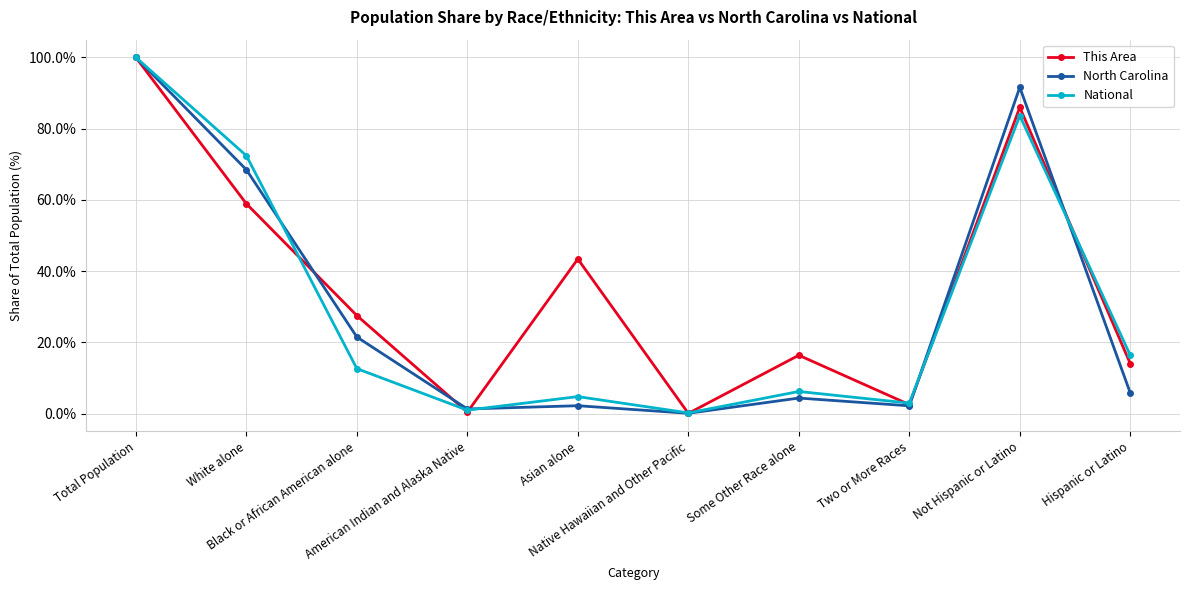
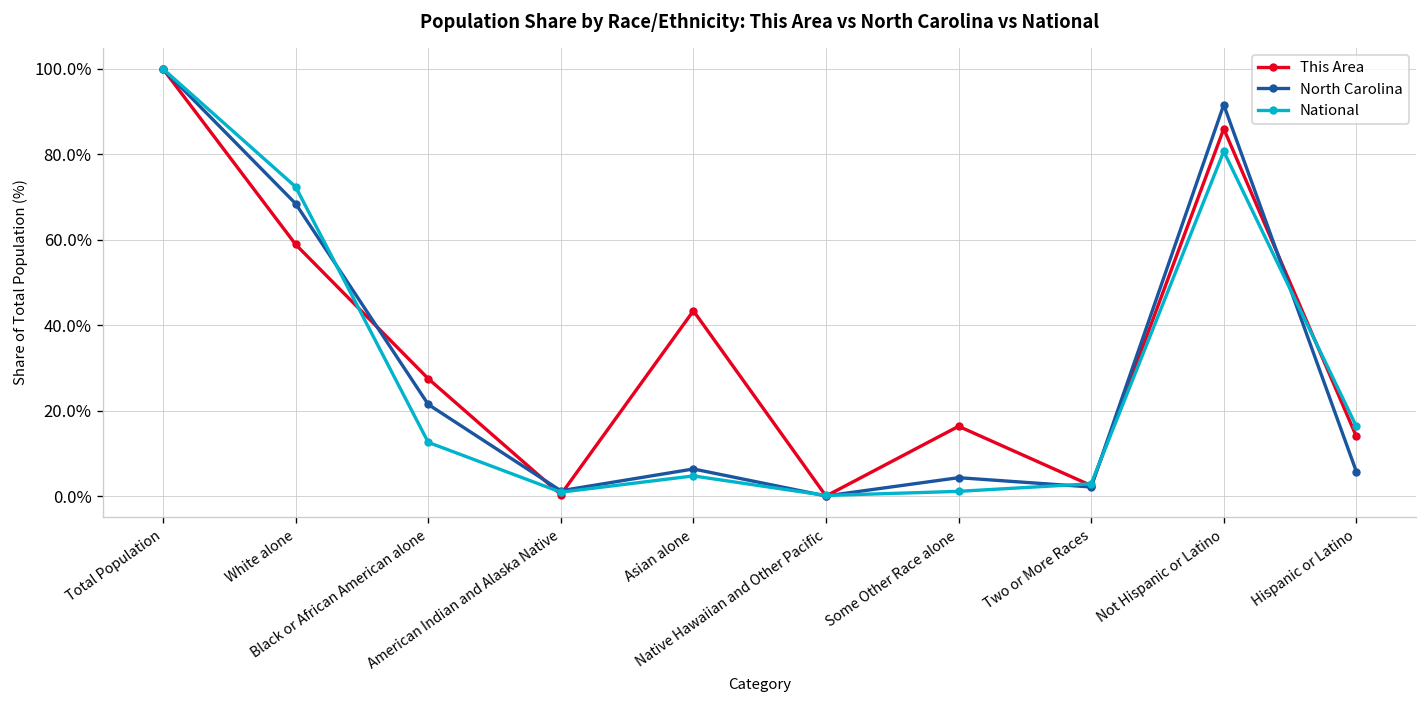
North Carolina, Asian alone: 2% -> 6%
National, Some Other Race alone: 6% -> 1%
National, Not Hispanic or Latino: 84% -> 81%
